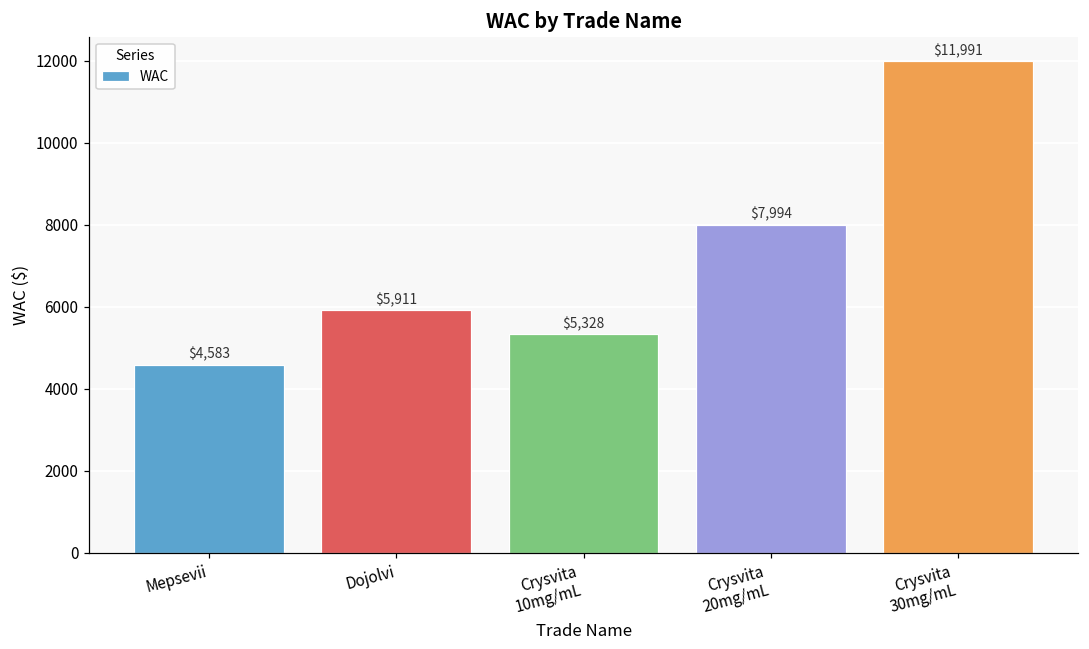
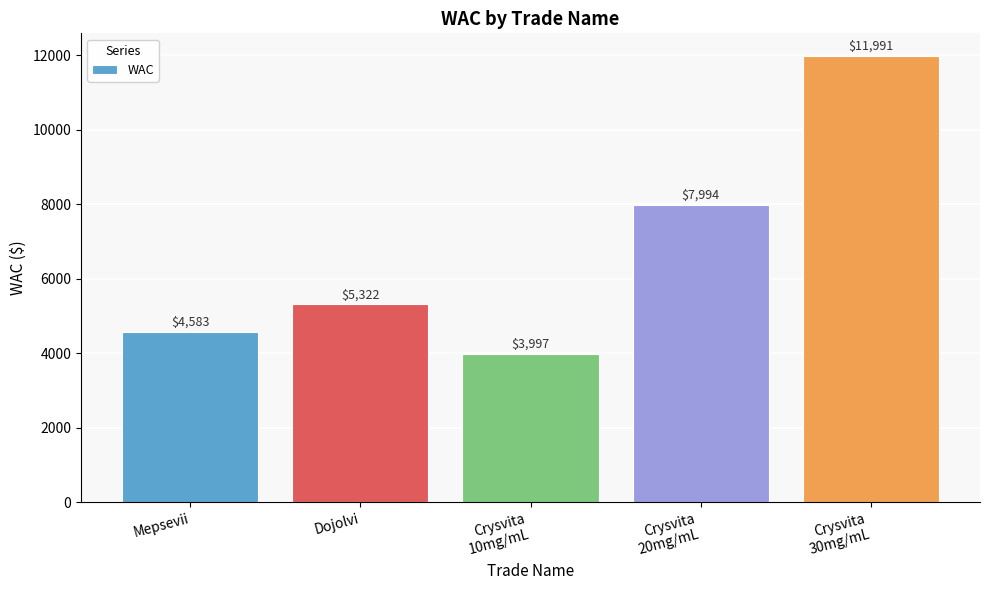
Dojolvi: $5,911 -> $5,322
Crysvita 10mg/mL: $5,328 -> $3,997
